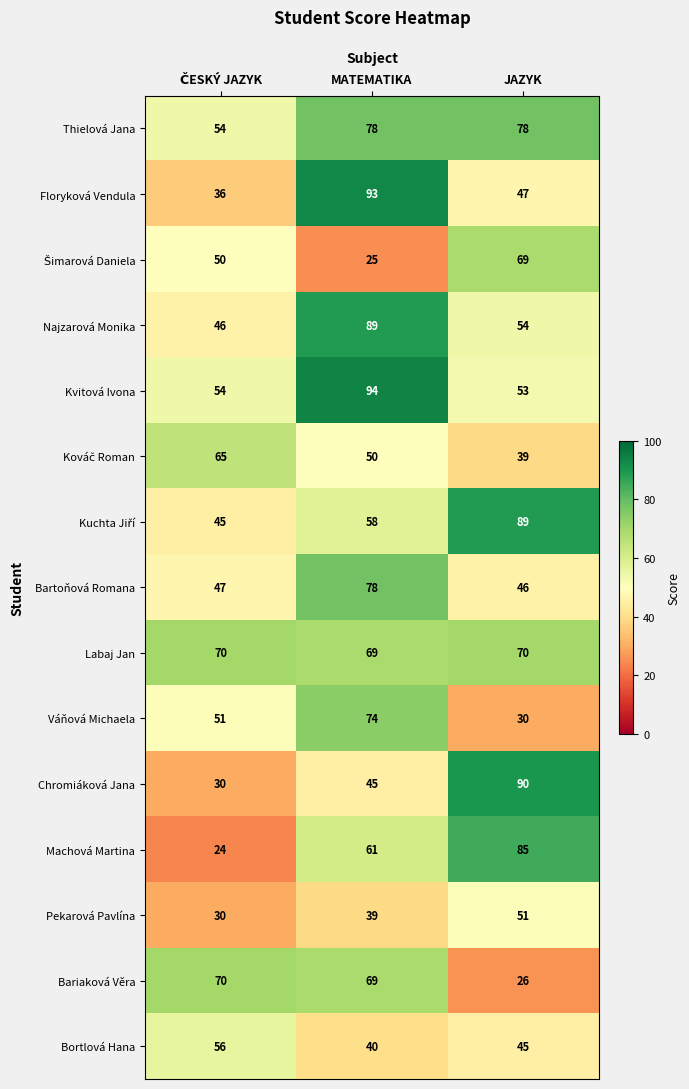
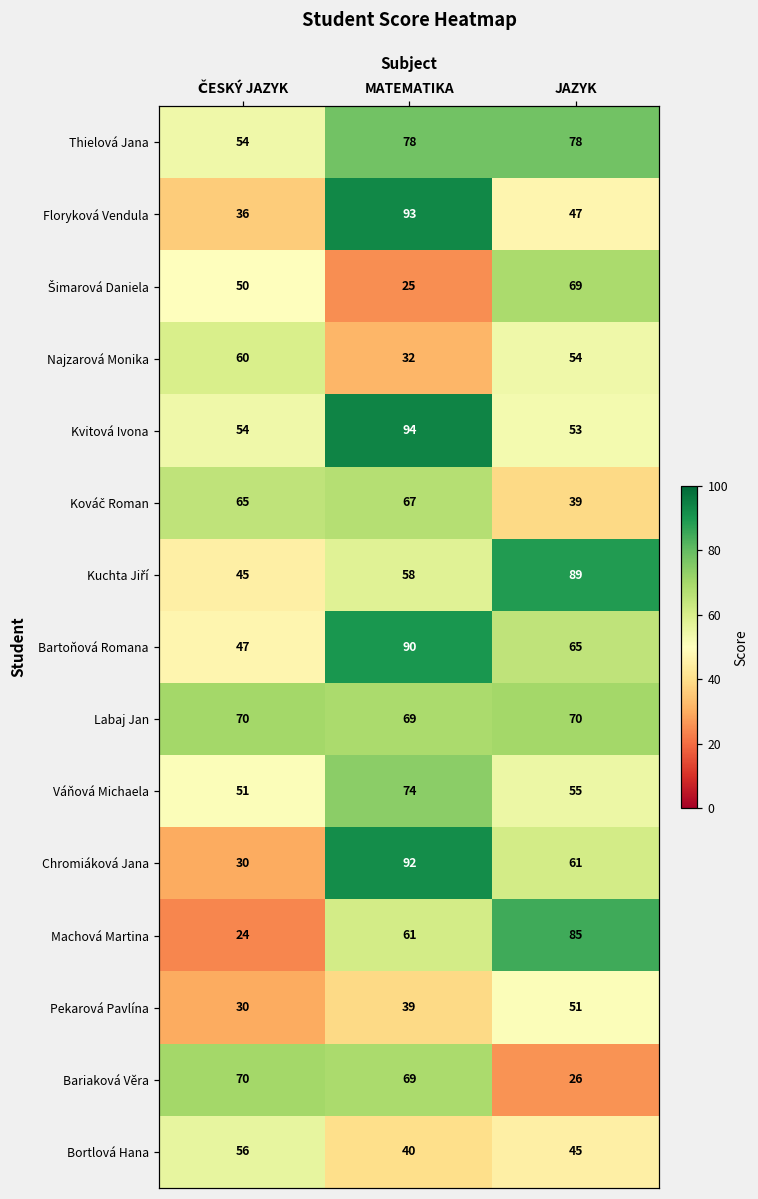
Najzarová Monika, ČESKÝ JAZYK: 46 -> 60
Najzarová Monika, MATEMATIKA: 89 -> 32
Kováč Roman, MATEMATIKA: 50 -> 67
Bartoňová Romana, MATEMATIKA: 78 -> 90
Bartoňová Romana, JAZYK: 46 -> 65
Váňová Michaela, JAZYK: 30 -> 55
Chromiáková Jana, MATEMATIKA: 45 -> 92
Chromiáková Jana, JAZYK: 90 -> 61
